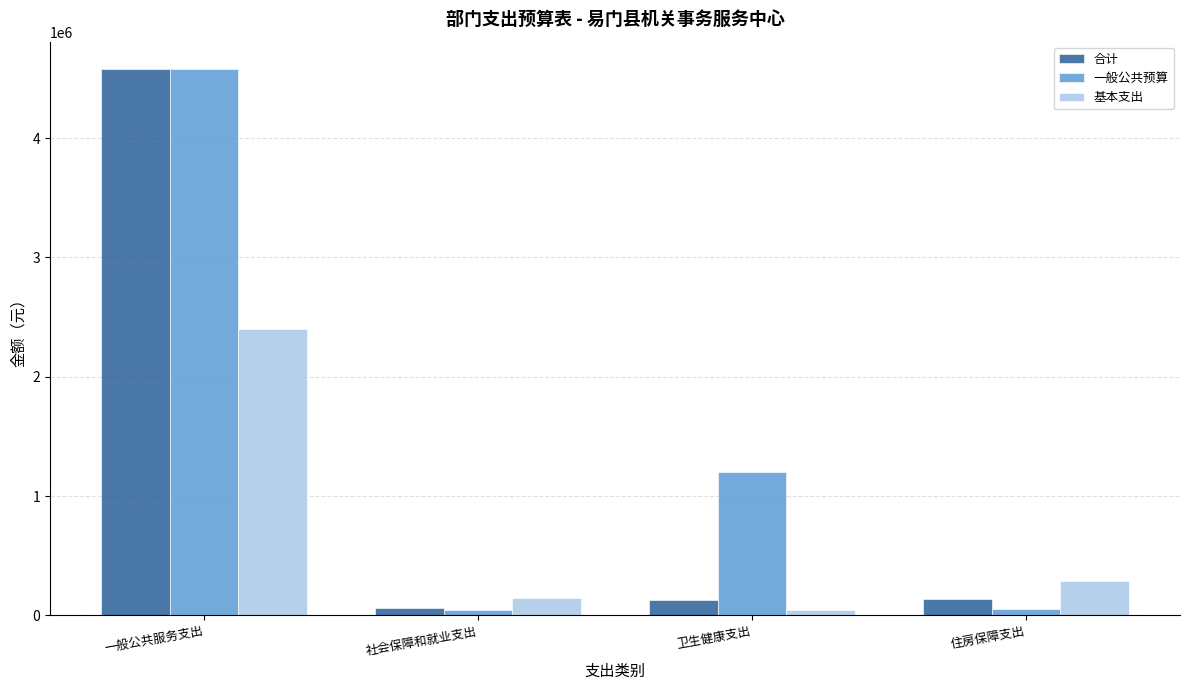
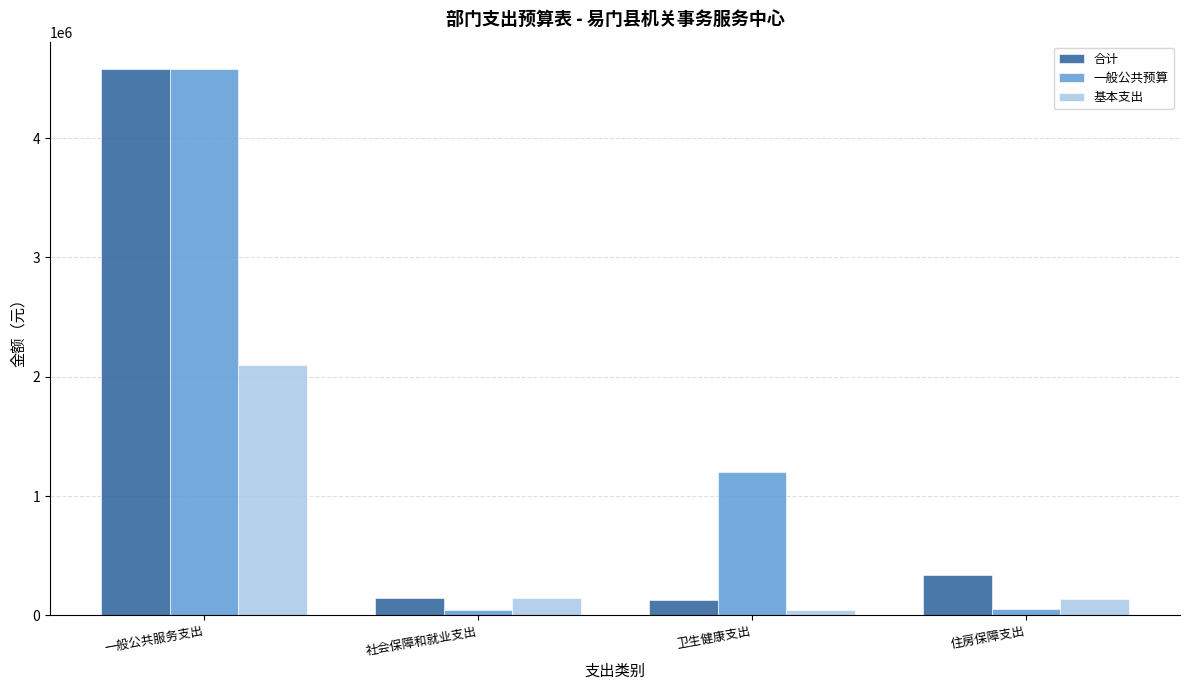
基本支出, 一般公共服务支出: 2400000 -> 2100000
合计, 社会保障和就业支出: 60000 -> 140000
合计, 住房保障支出: 140000 -> 340000
基本支出, 住房保障支出: 290000 -> 140000
